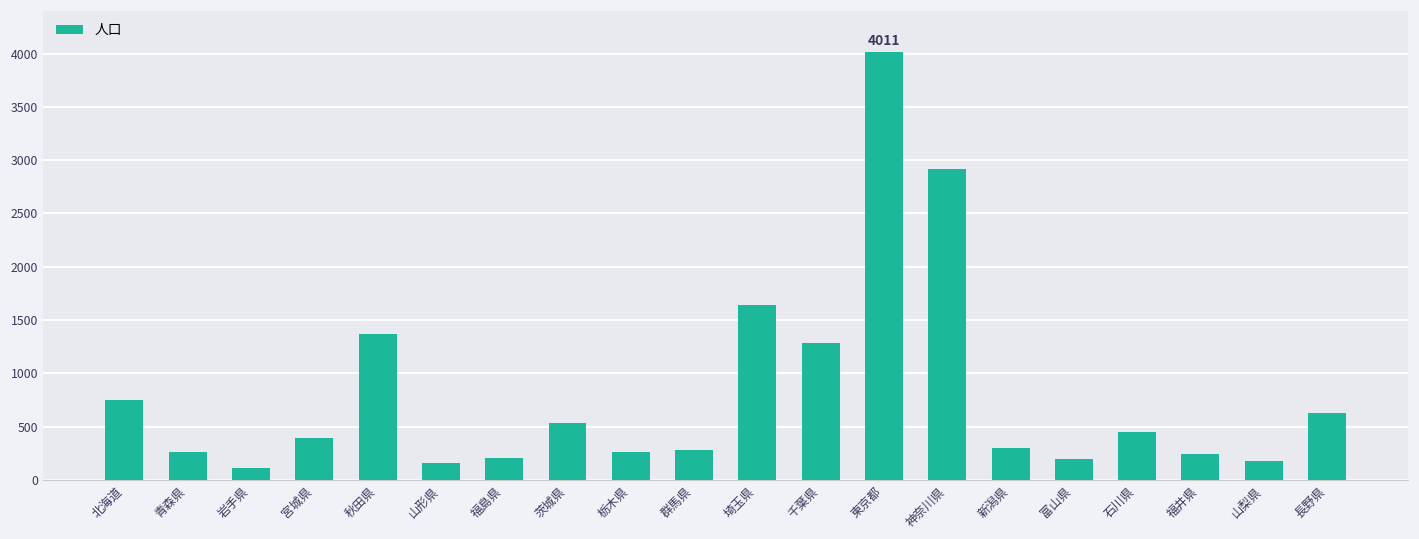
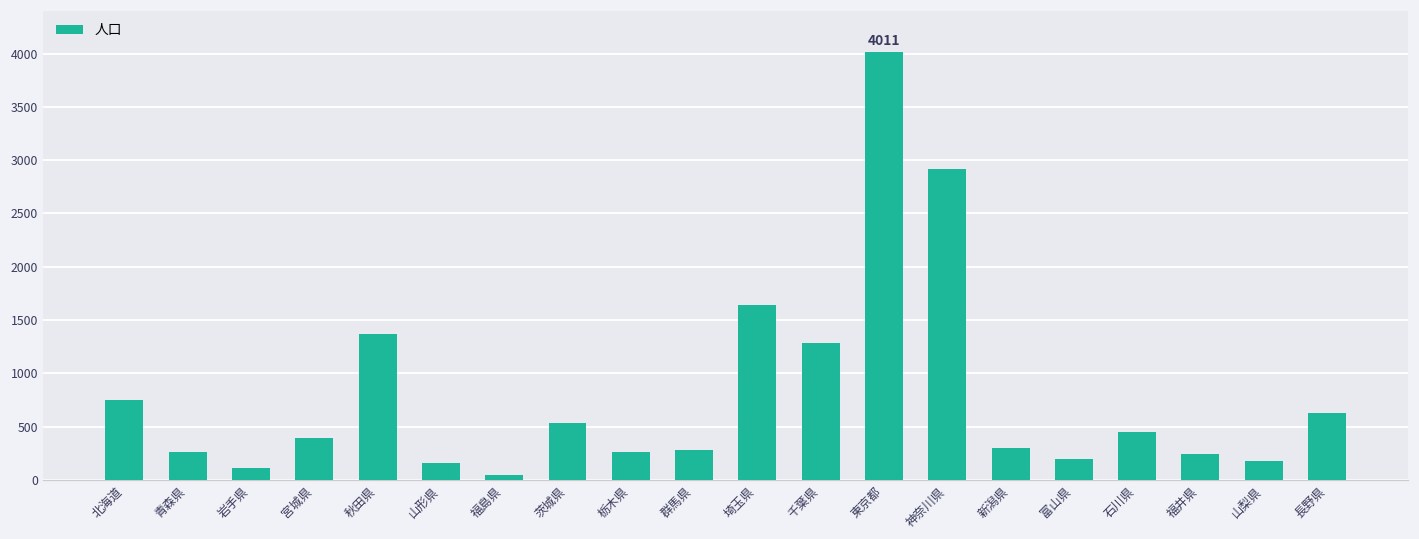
福島県: 200 -> 0
